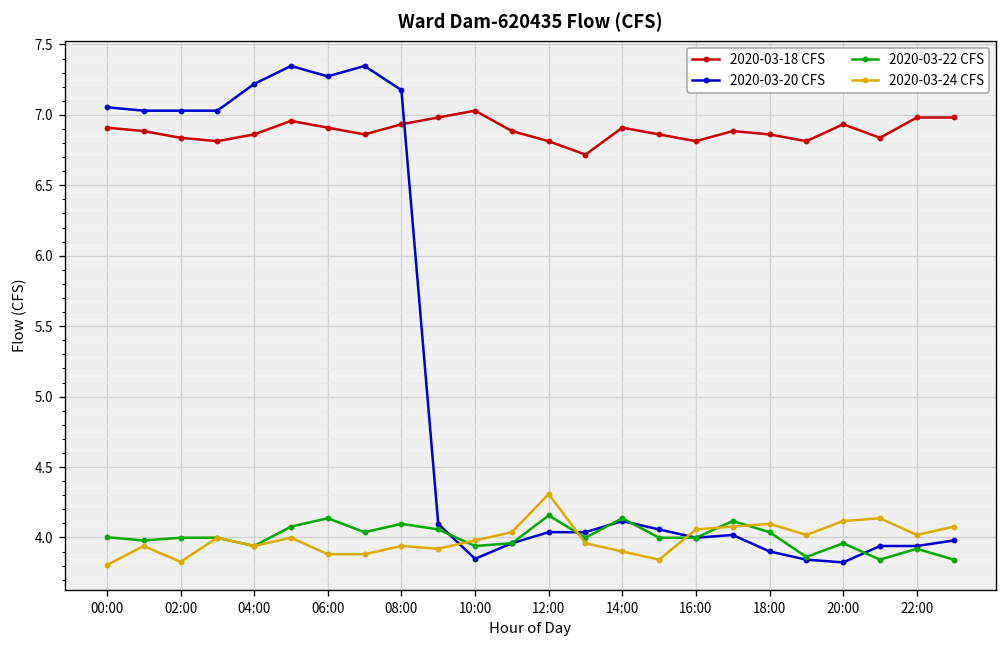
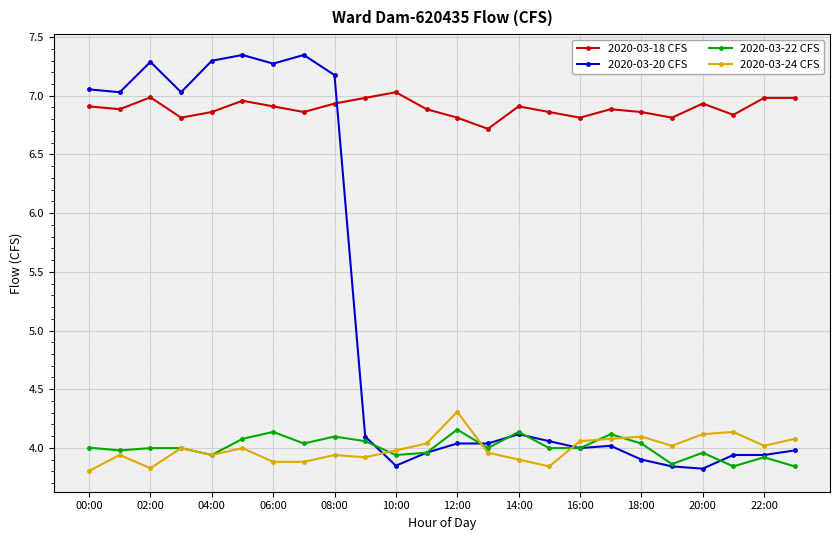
2020-03-18 CFS, 02:00: 6.84 -> 6.99
2020-03-20 CFS, 02:00: 7.03 -> 7.29
2020-03-20 CFS, 04:00: 7.22 -> 7.30
